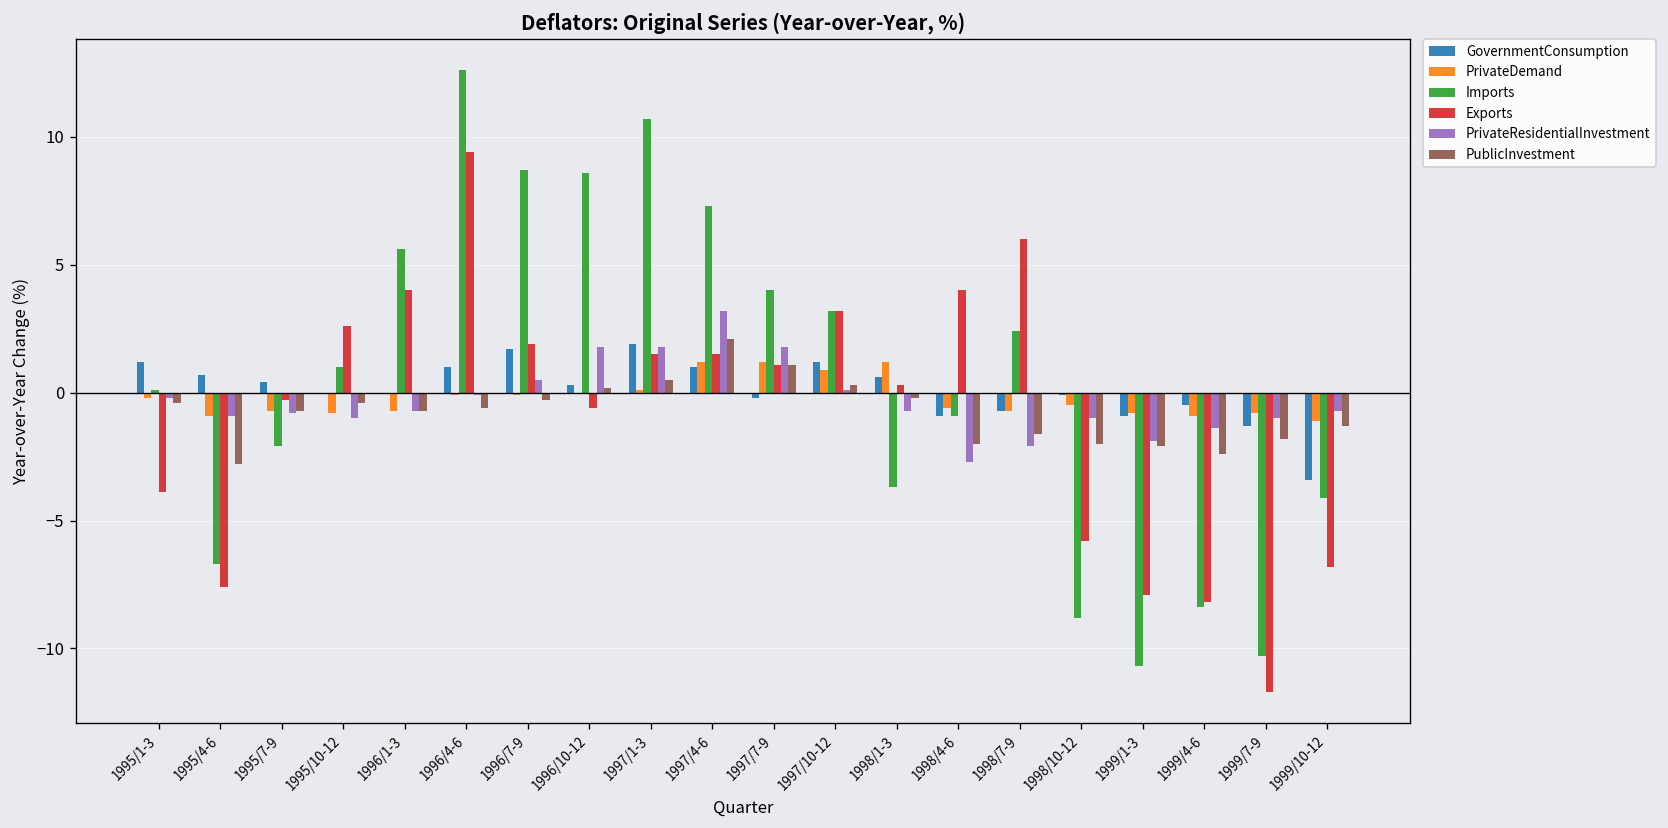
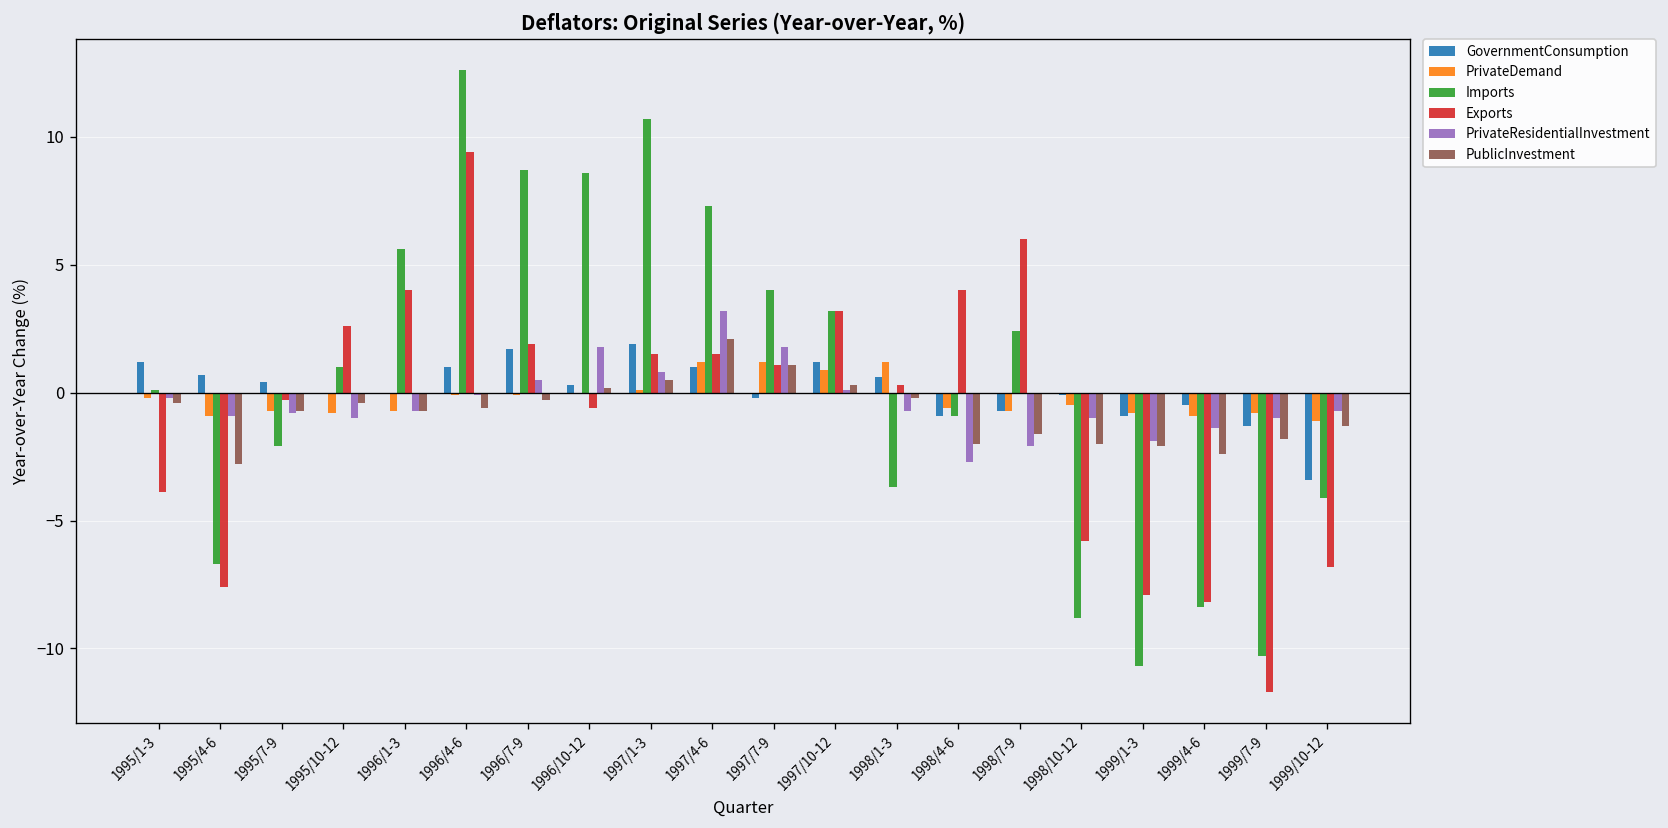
PrivateResidentialInvestment, 1997/1-3: 1.8 -> 0.8
